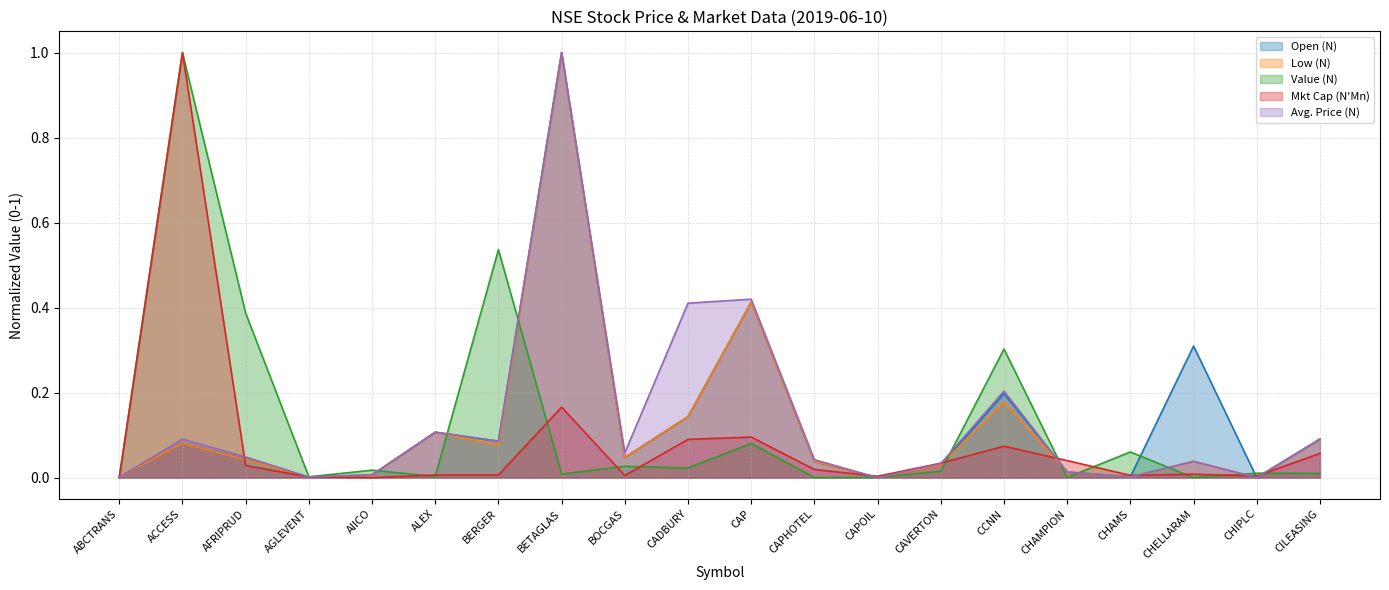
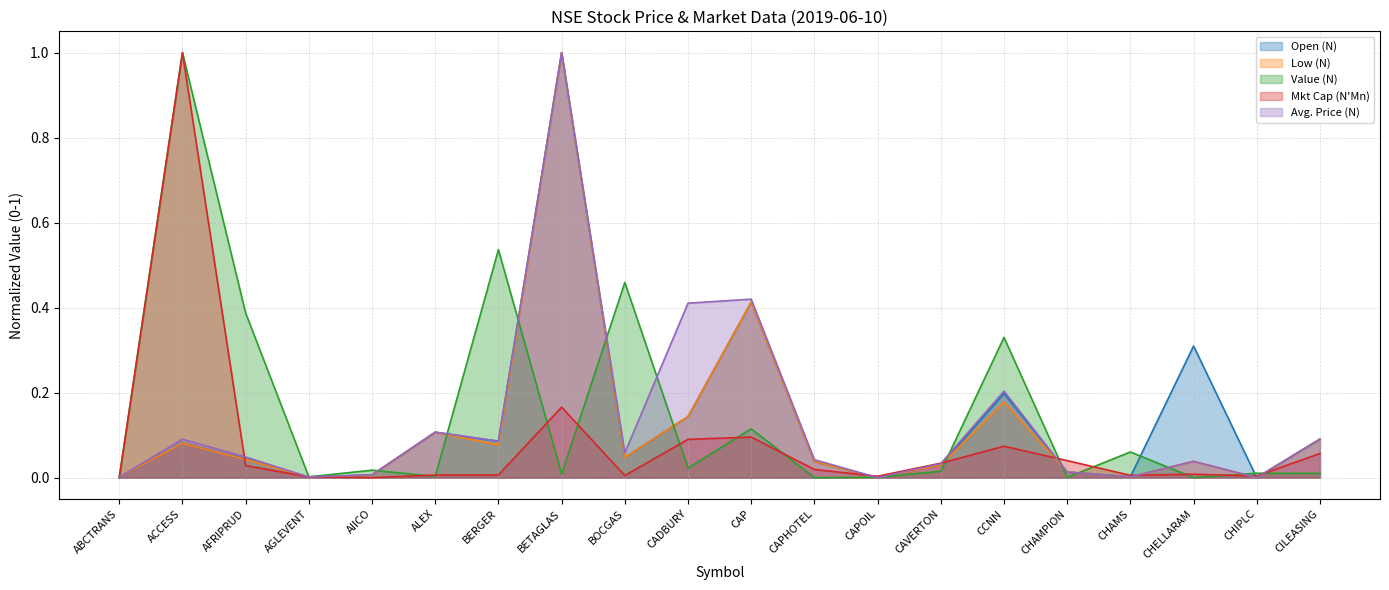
Value (N), BOCGAS: 0.03 -> 0.46
Value (N), CAP: 0.08 -> 0.11
Value (N), CCNN: 0.30 -> 0.33
